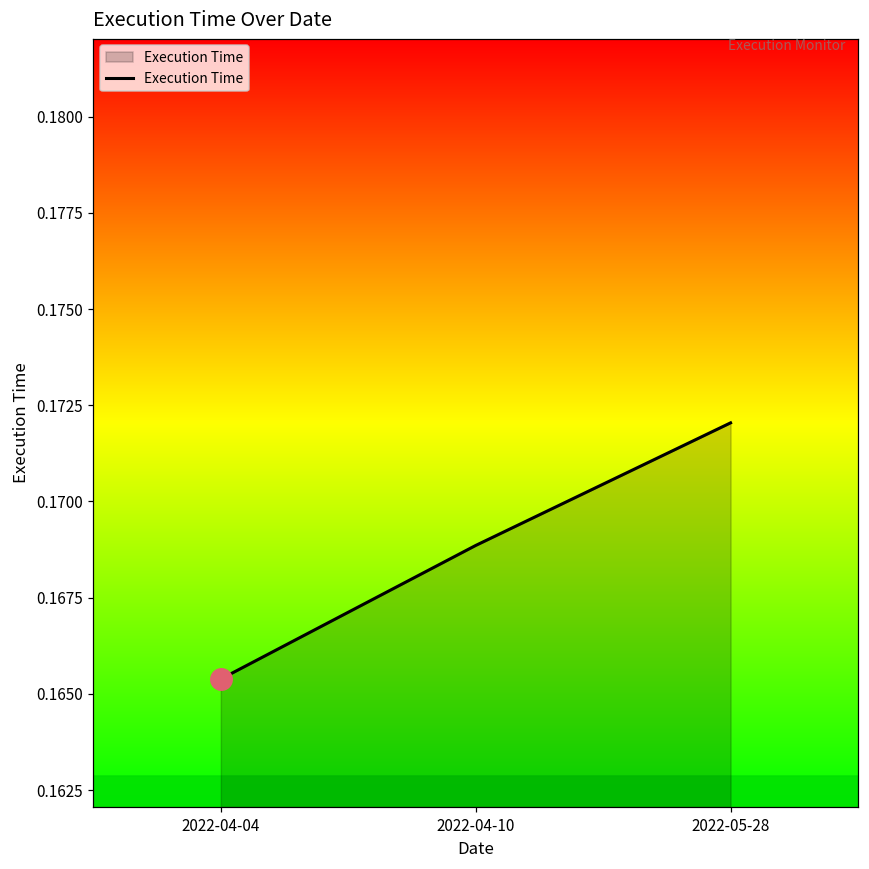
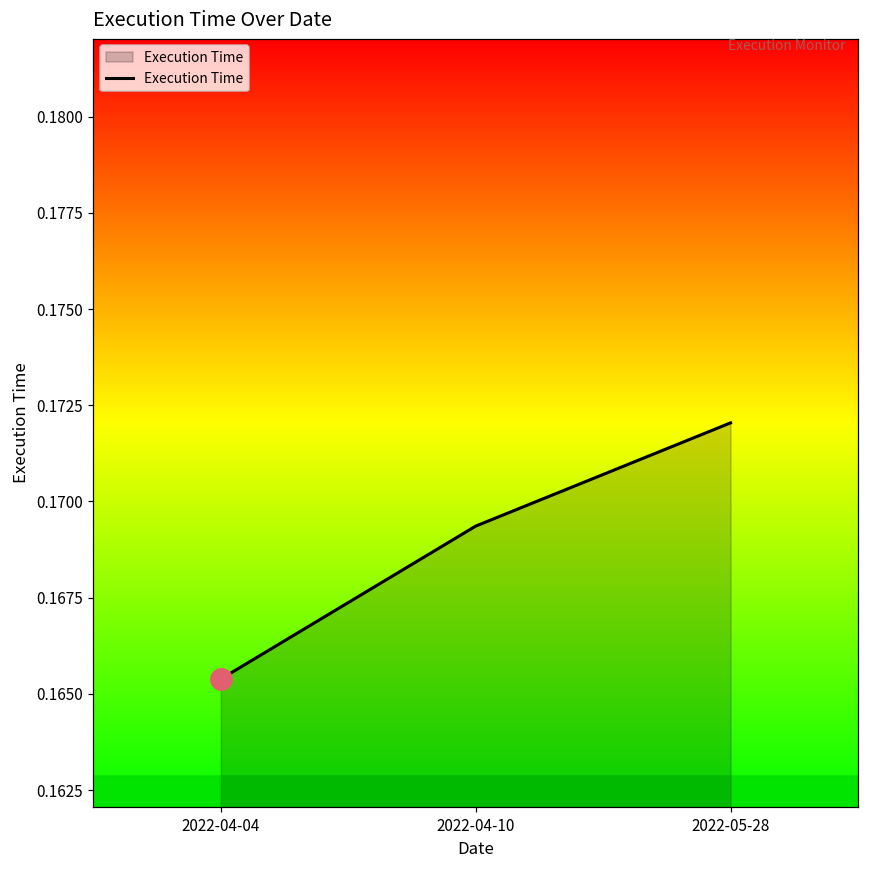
Execution Time, 2022-04-10: 0.1689 -> 0.1694
